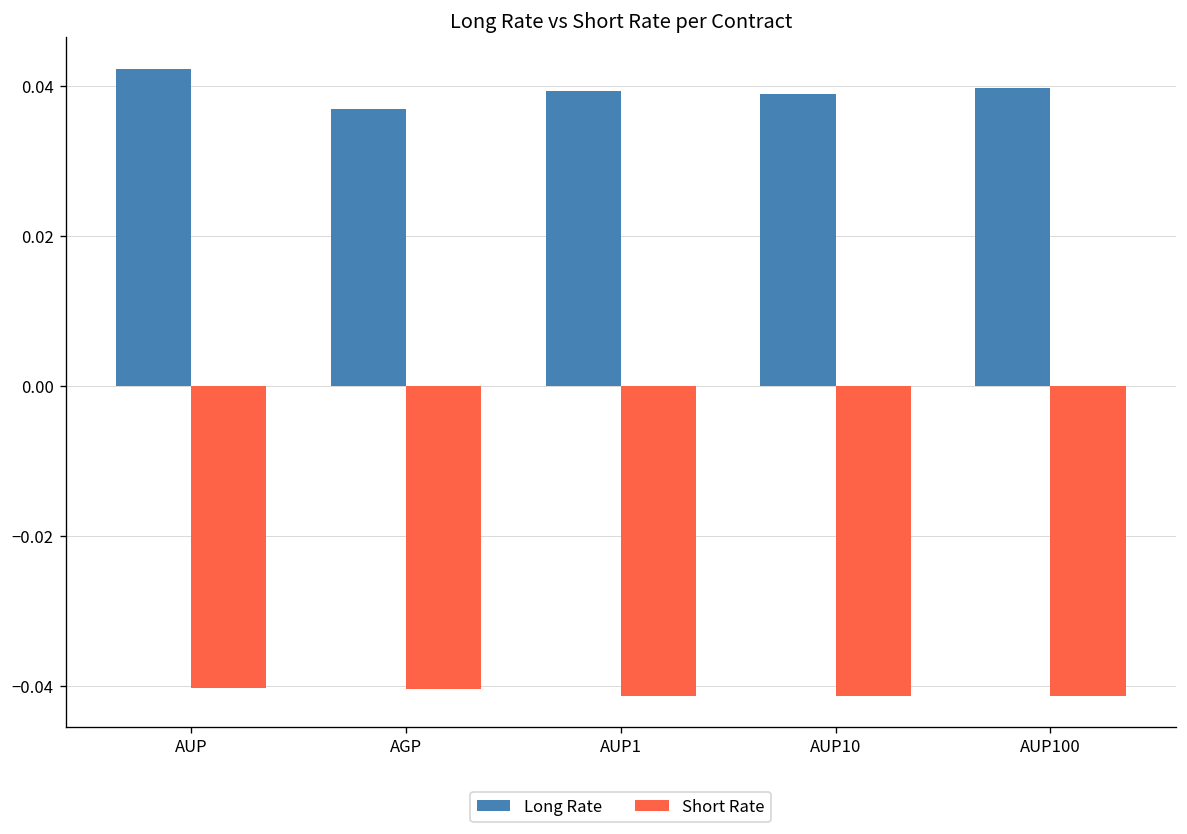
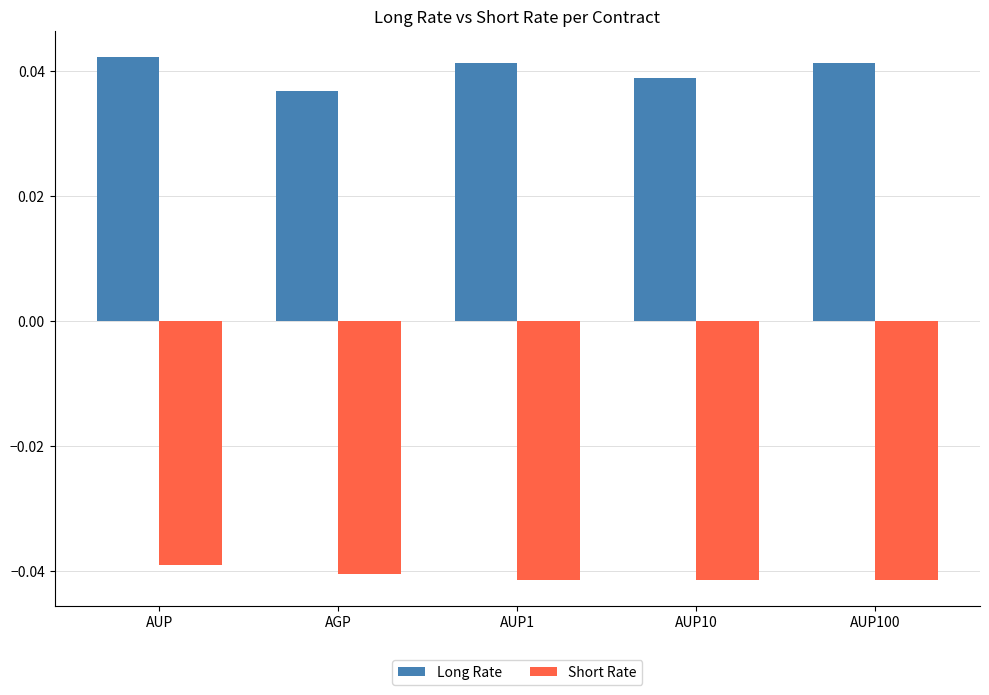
Short Rate, AUP: -0.040 -> -0.039
Long Rate, AUP1: 0.039 -> 0.041
Long Rate, AUP100: 0.040 -> 0.041
